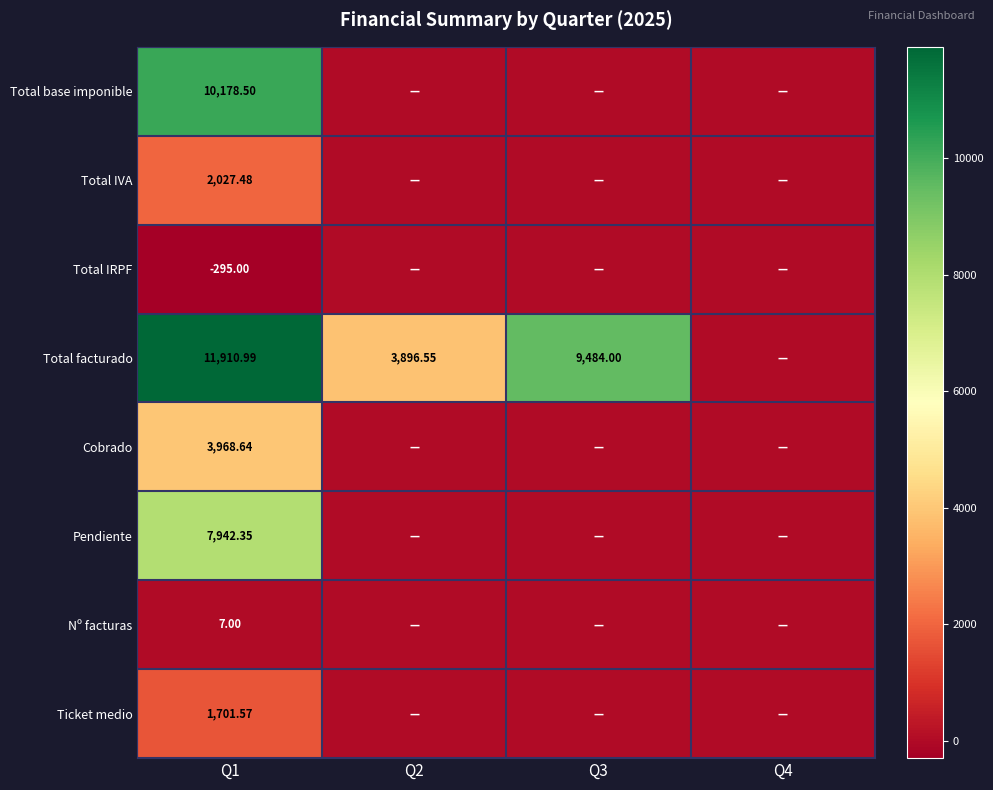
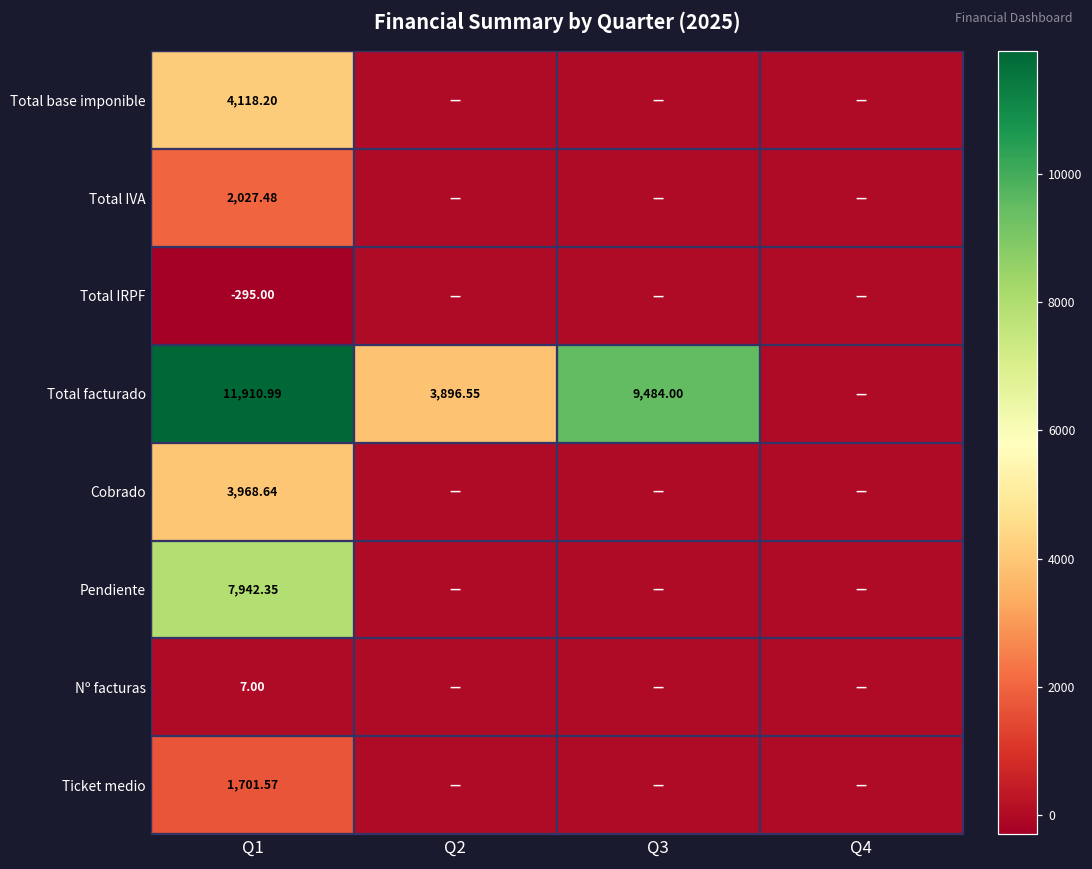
Total base imponible, Q1: 10,178.50 -> 4,118.20
